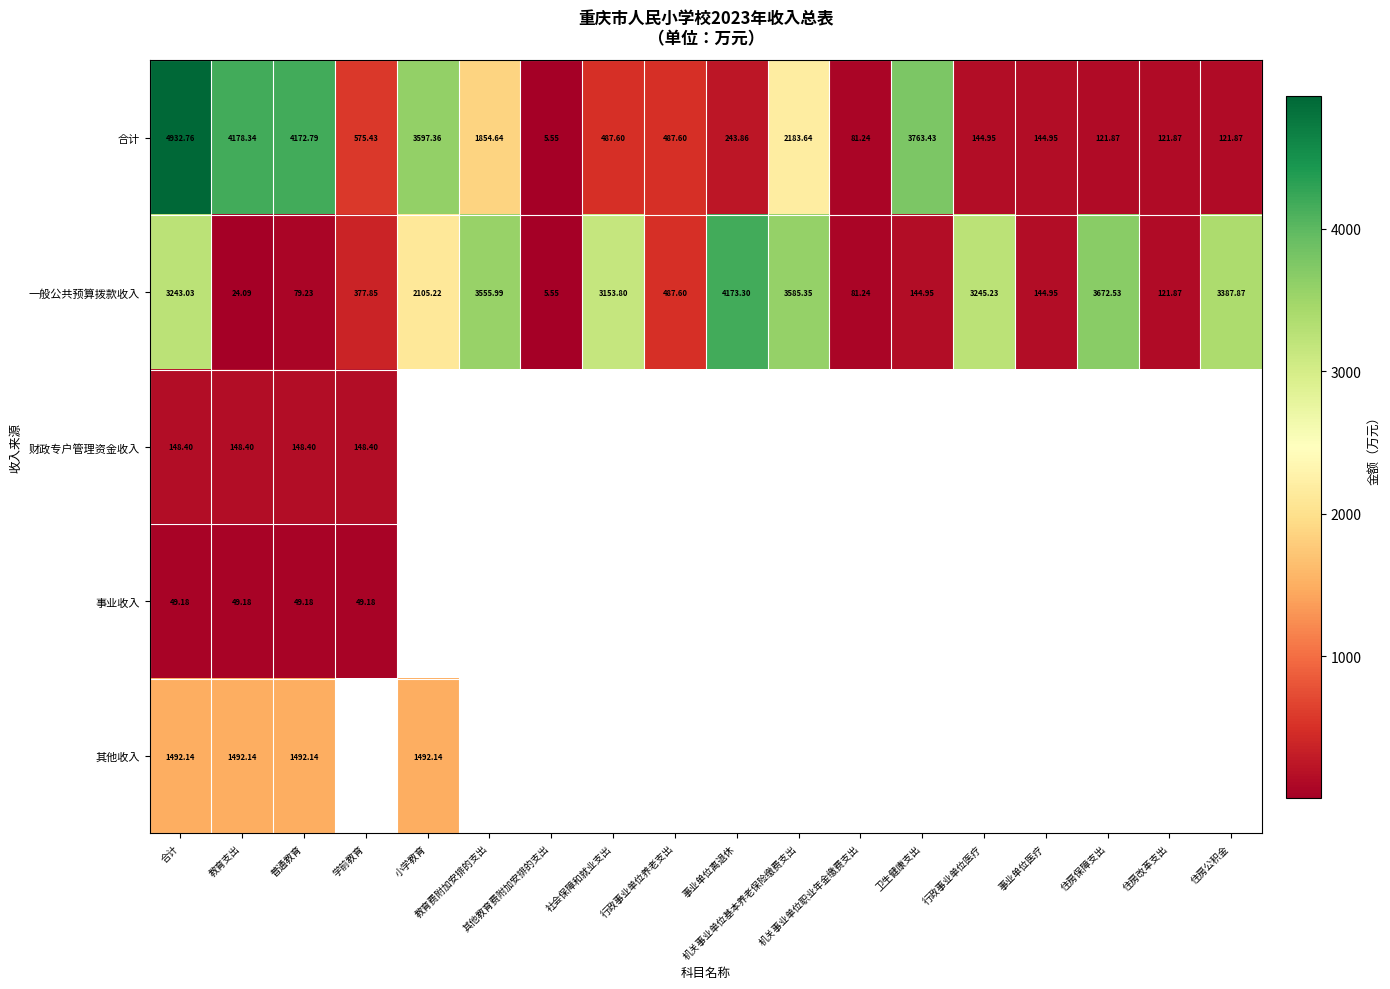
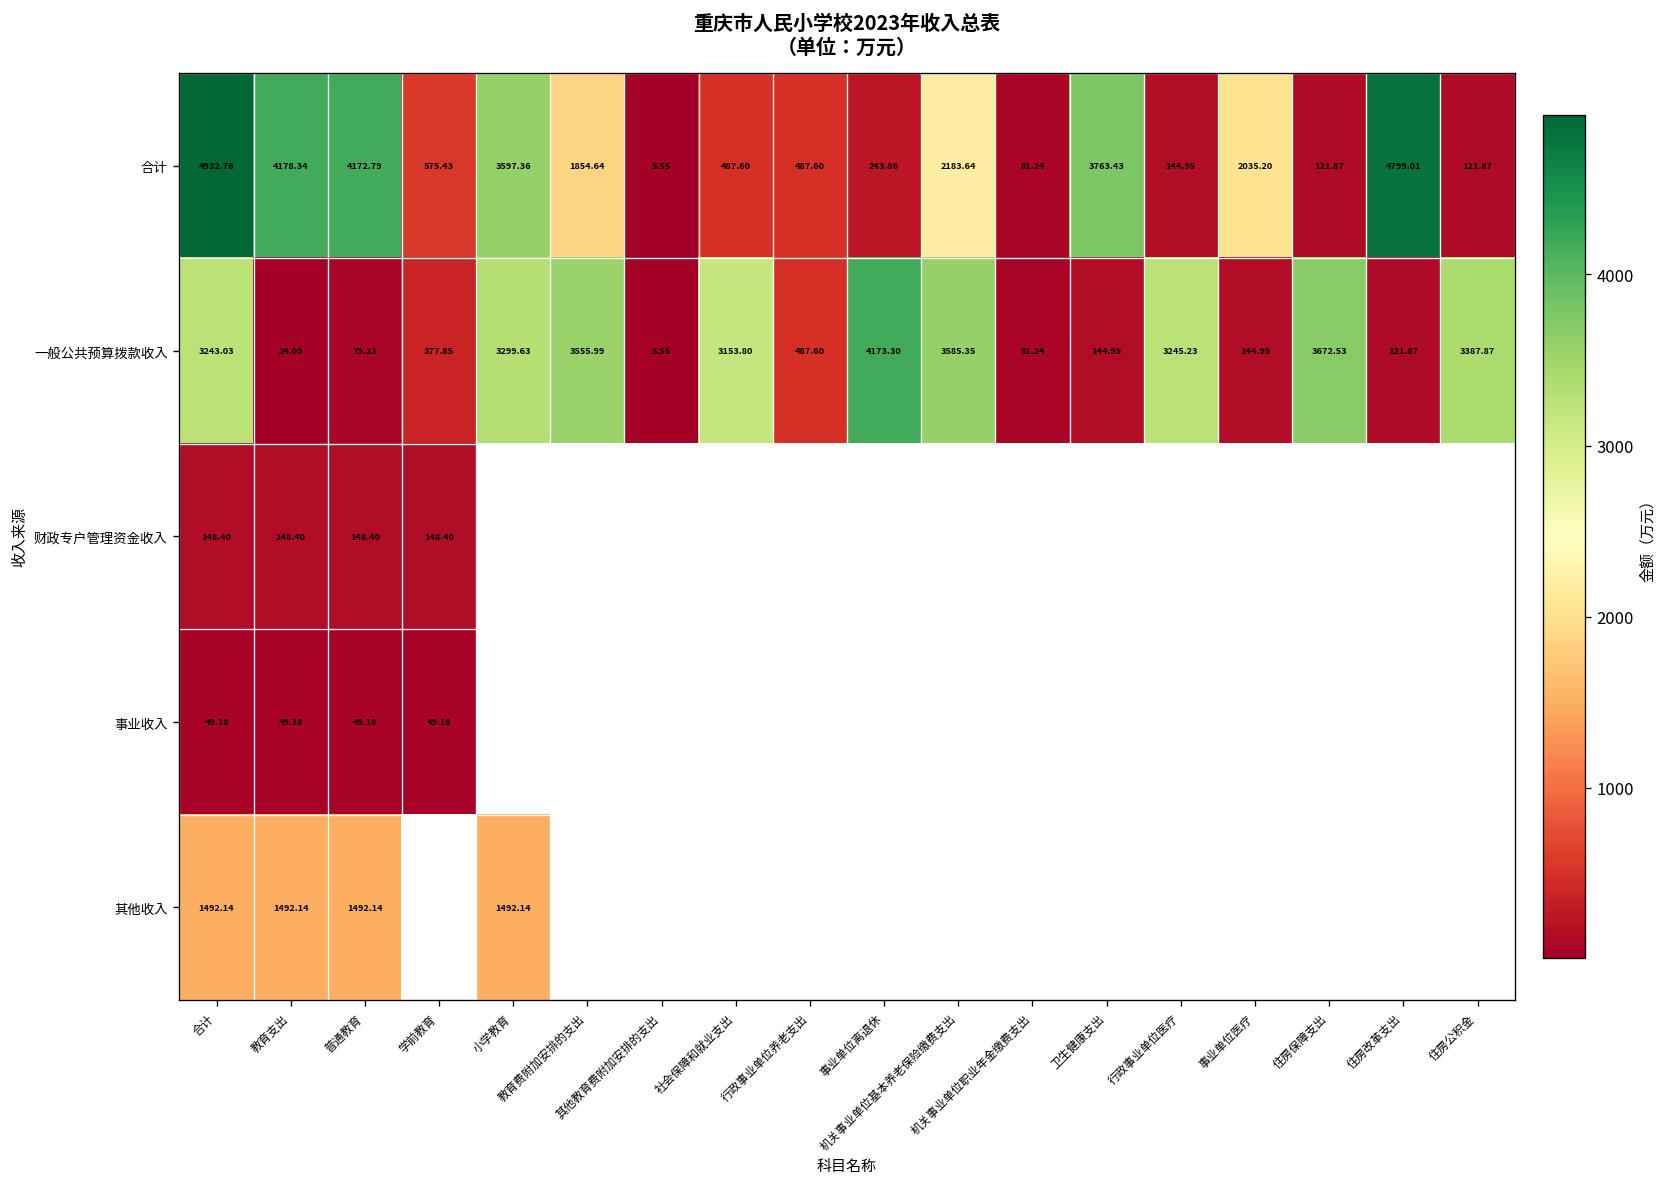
合计, 事业单位医疗: 144.95 -> 2035.20
合计, 住房改革支出: 121.87 -> 4799.01
一般公共预算拨款收入, 小学教育: 2105.22 -> 3299.63
